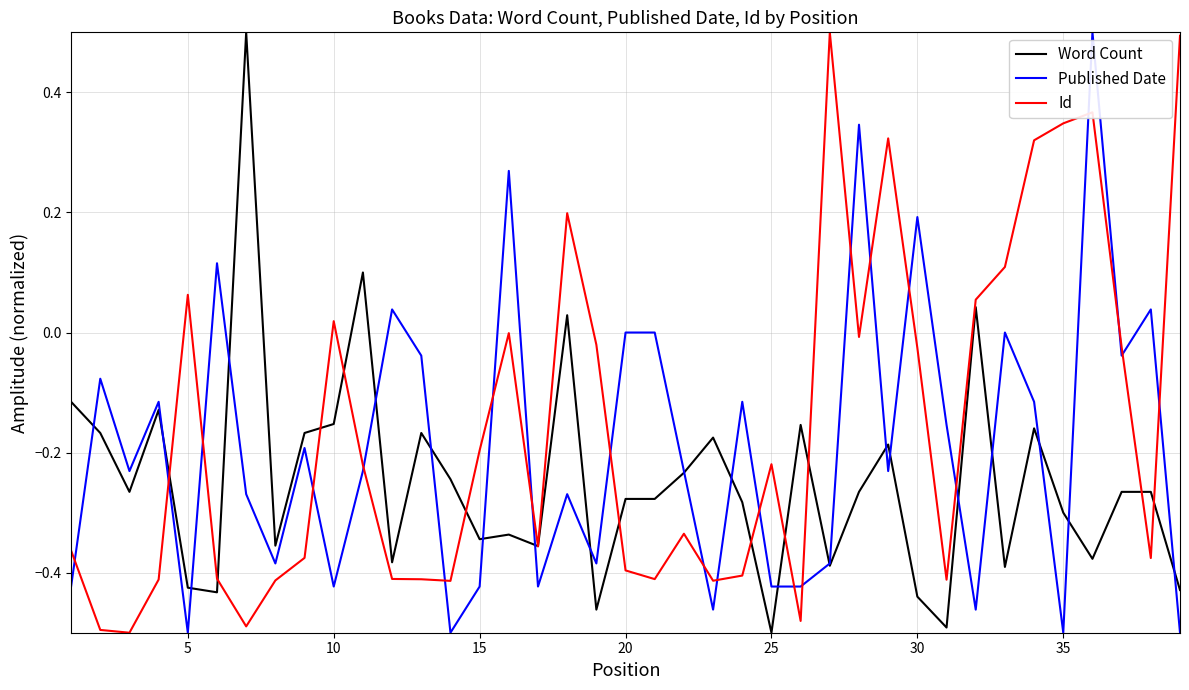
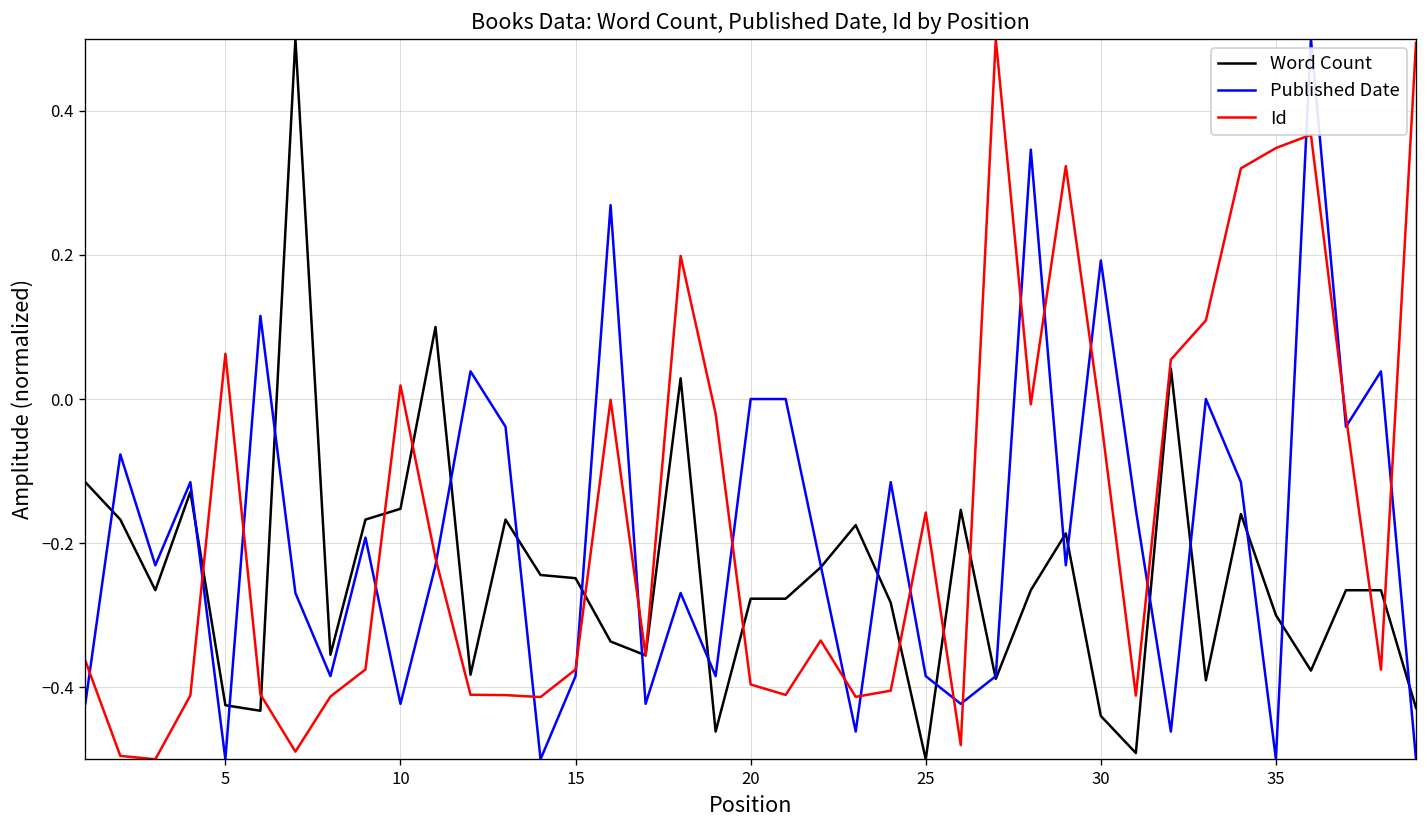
Word Count, 15: -0.34 -> -0.25
Published Date, 15: -0.42 -> -0.38
Id, 15: -0.20 -> -0.38
Published Date, 25: -0.42 -> -0.38
Id, 25: -0.22 -> -0.16
